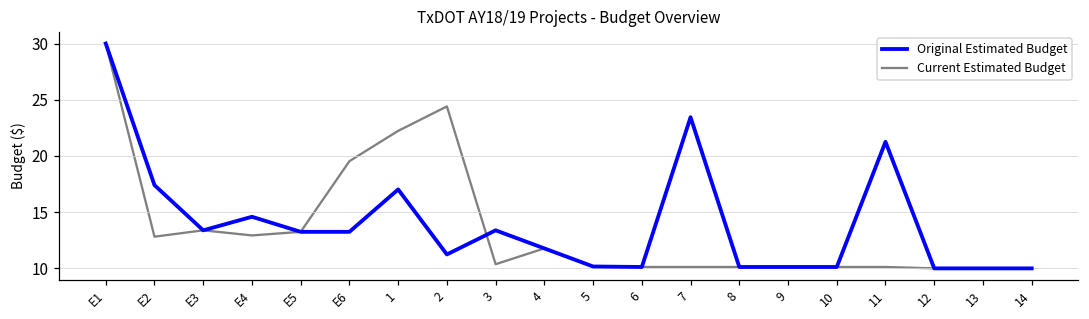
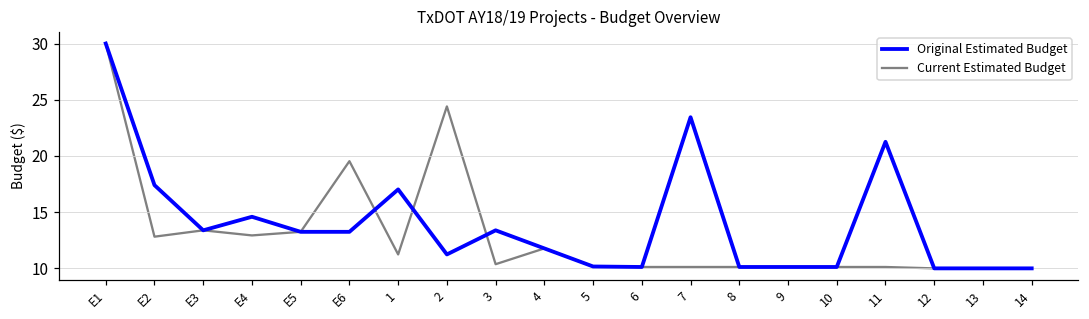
Current Estimated Budget, 1: 22.2 -> 11.2
